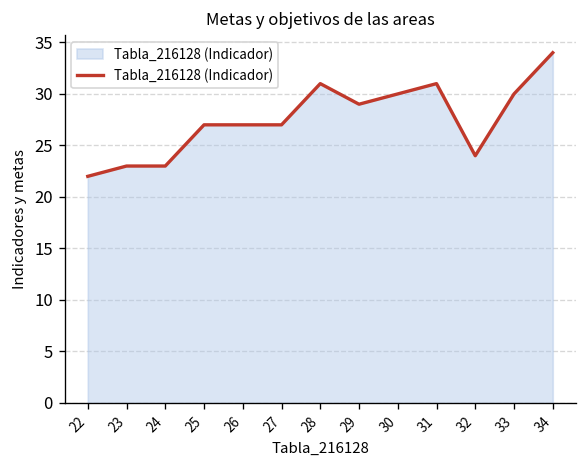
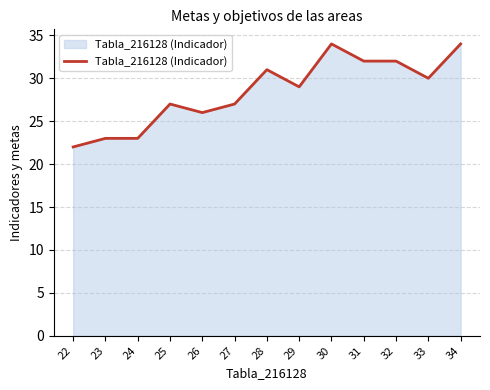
26: 27 -> 26
30: 30 -> 34
31: 31 -> 32
32: 24 -> 32
